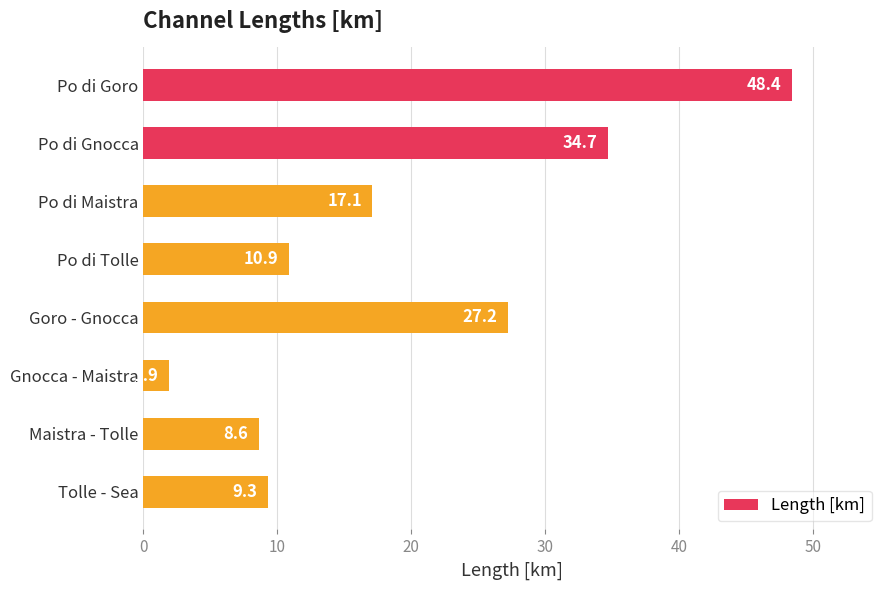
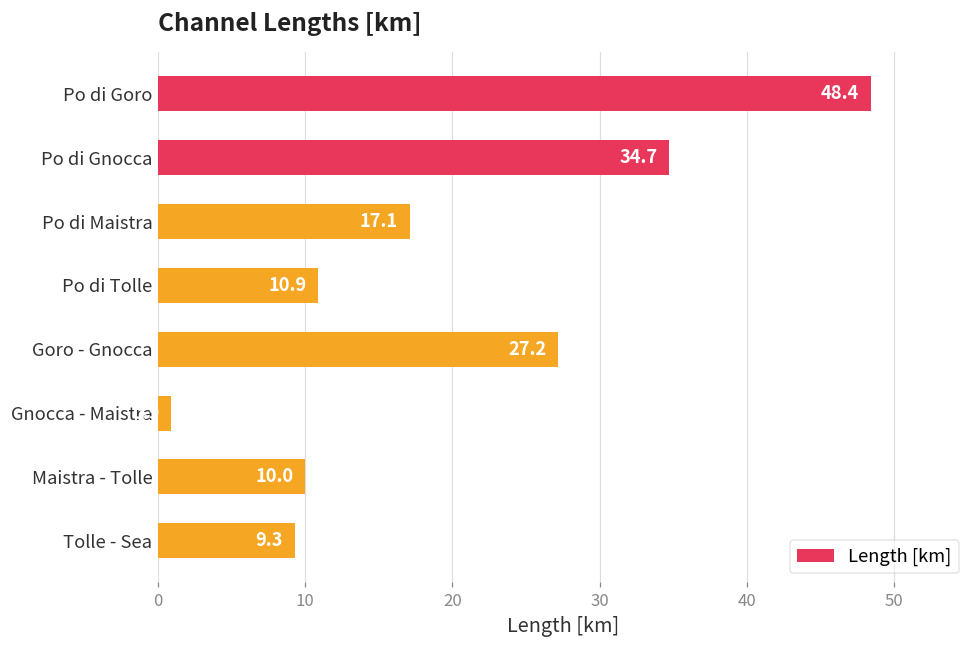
Gnocca - Maistra: 1.9 -> 0.9
Maistra - Tolle: 8.6 -> 10.0
